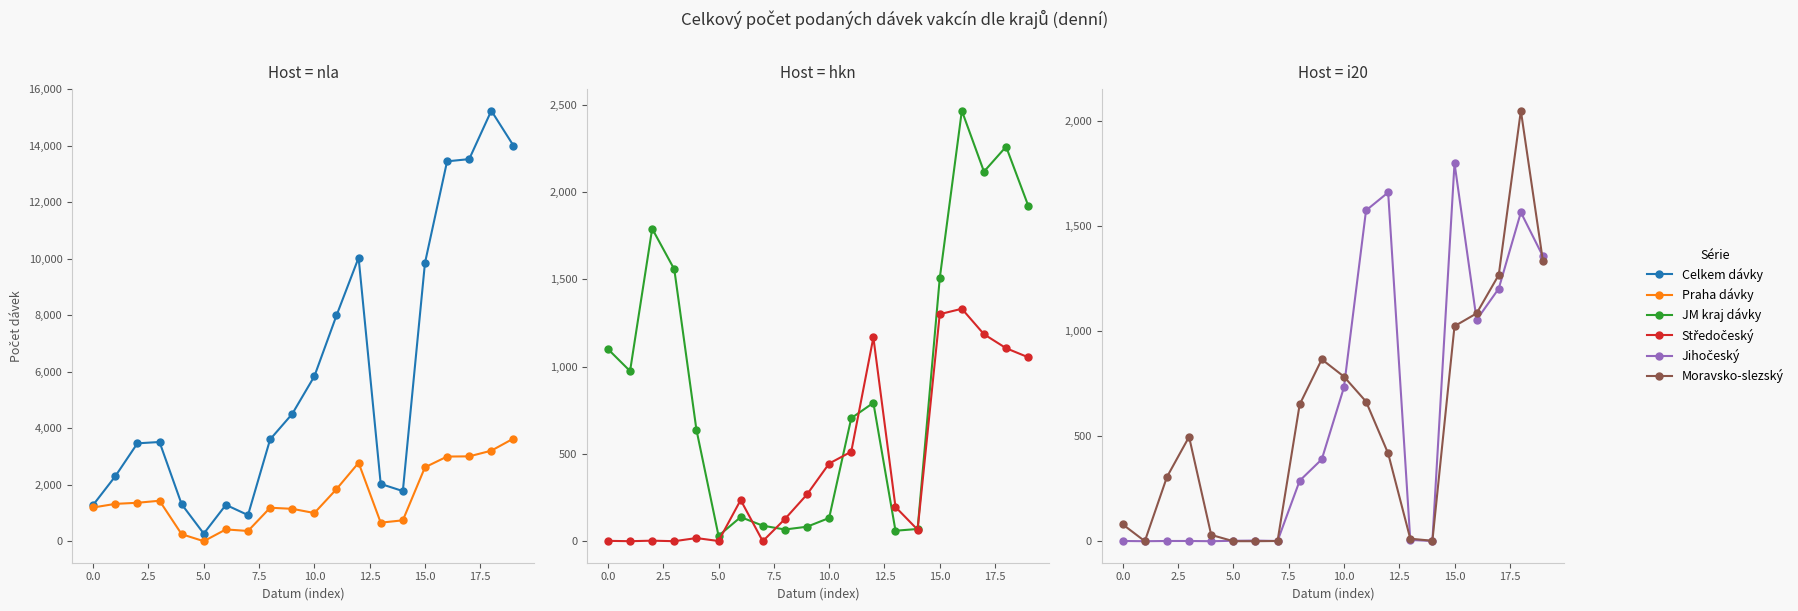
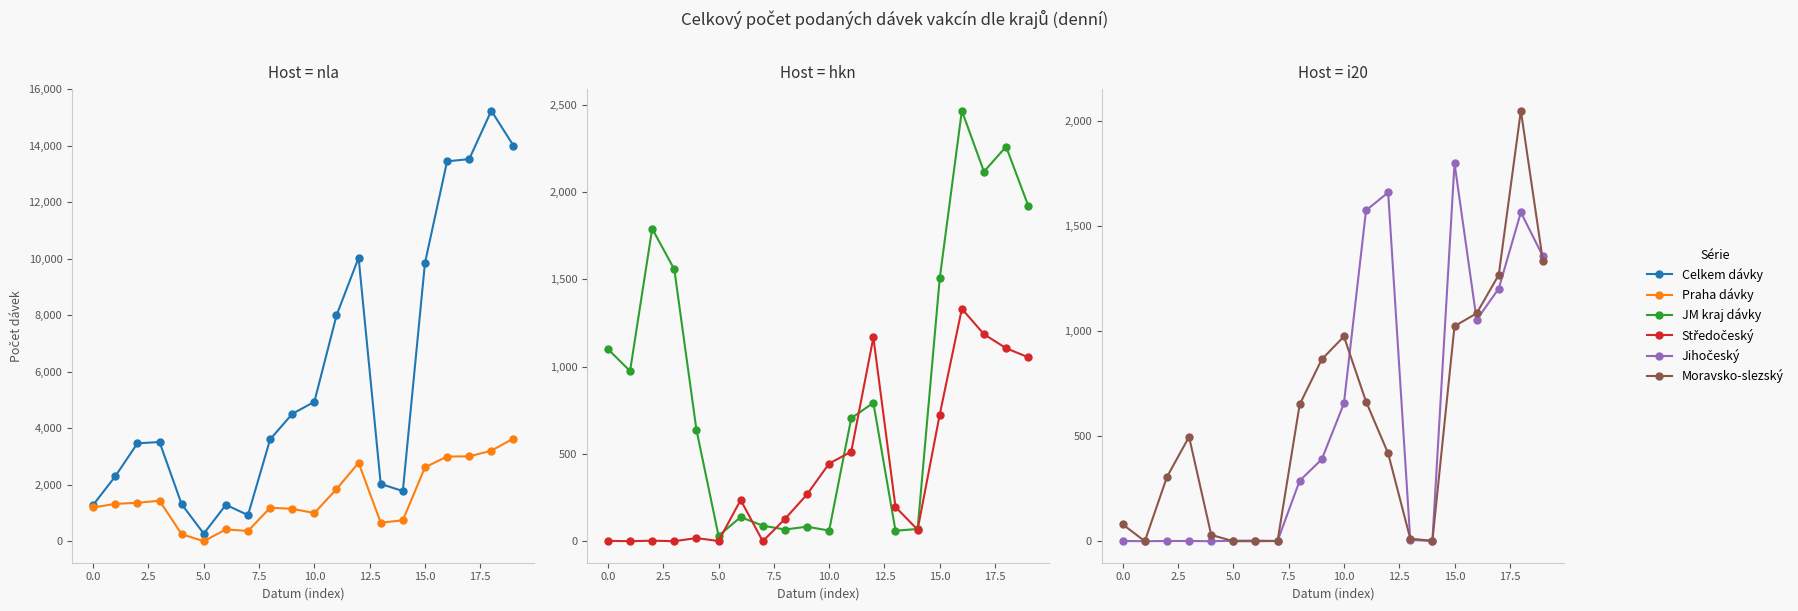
Host = nla, Celkem dávky, 10.0: 5,800 -> 4,900
Host = hkn, JM kraj dávky, 10.0: 130 -> 60
Host = hkn, Středočeský, 15.0: 1,300 -> 730
Host = i20, Jihočeský, 10.0: 730 -> 660
Host = i20, Moravsko-slezský, 10.0: 780 -> 980
